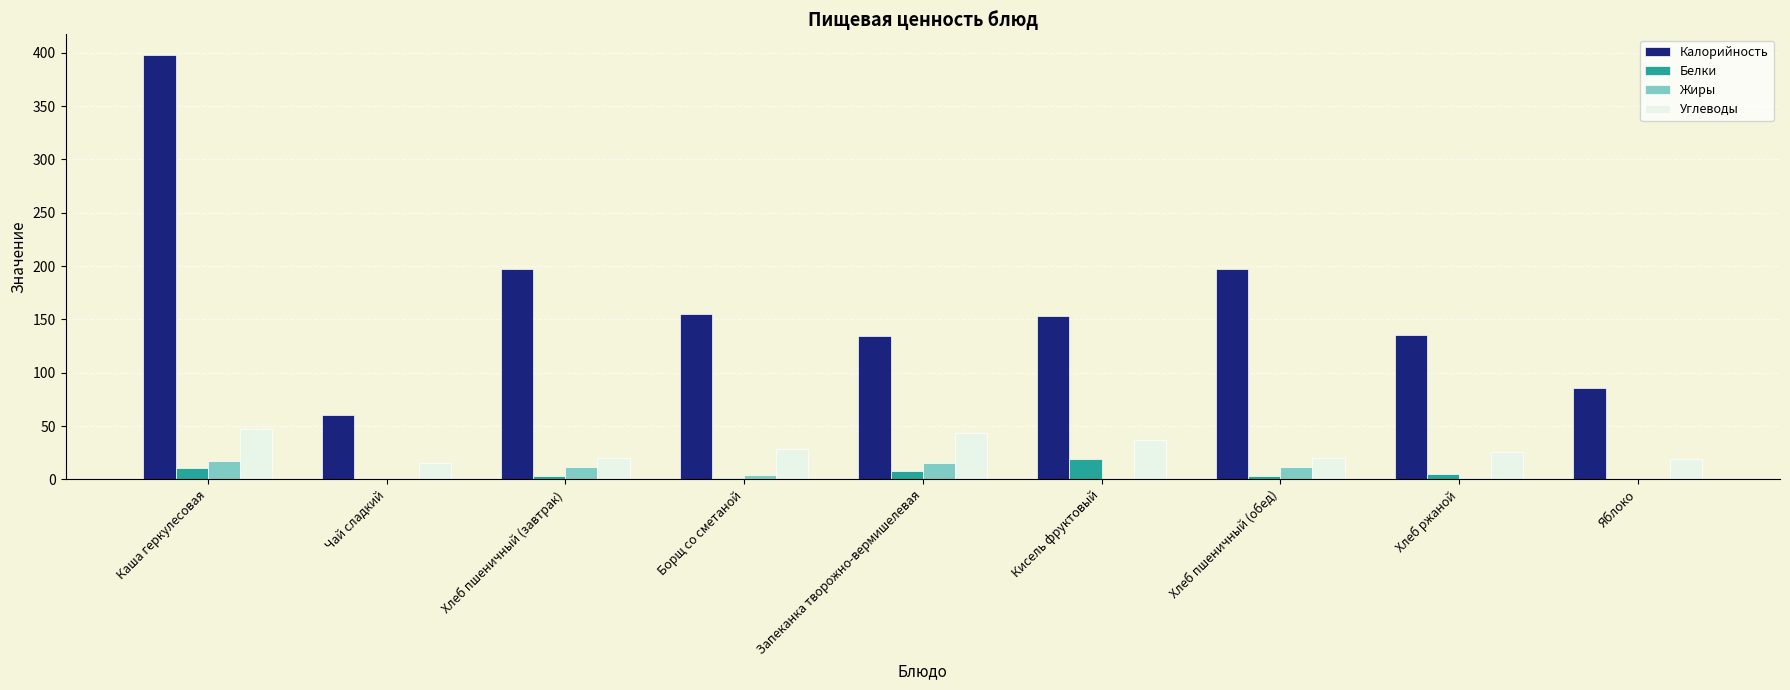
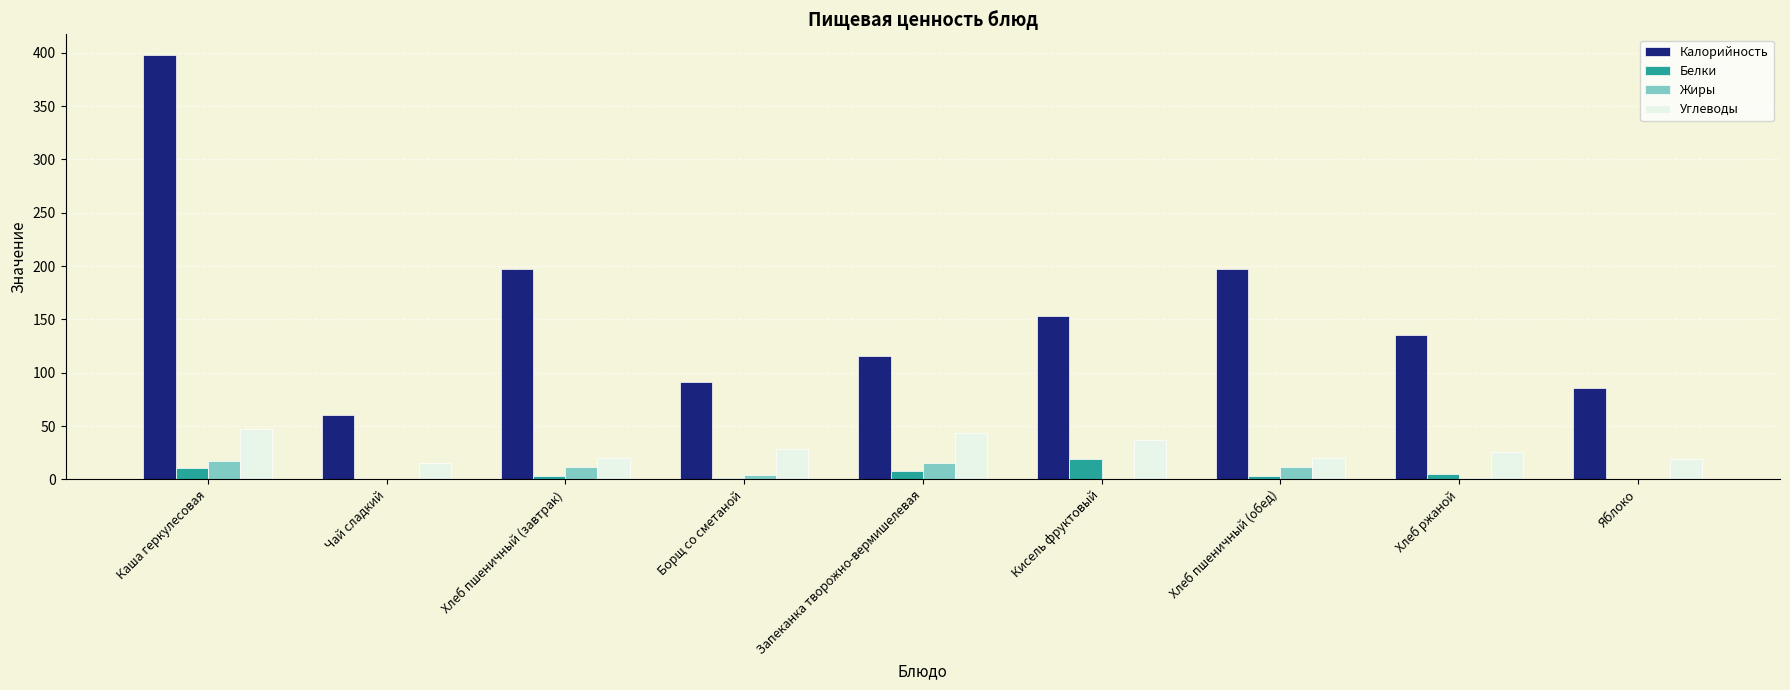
Калорийность, Борщ со сметаной: 155 -> 91
Калорийность, Запеканка творожно-вермишелевая: 135 -> 116
